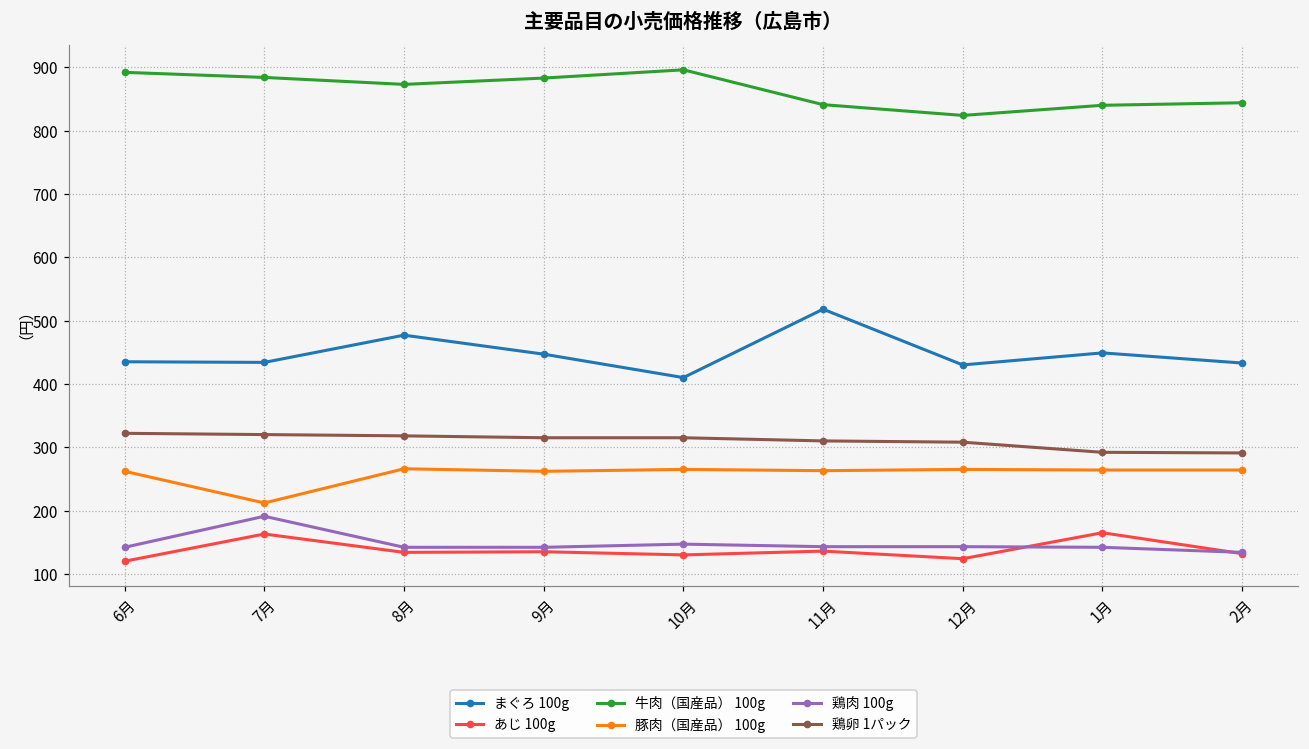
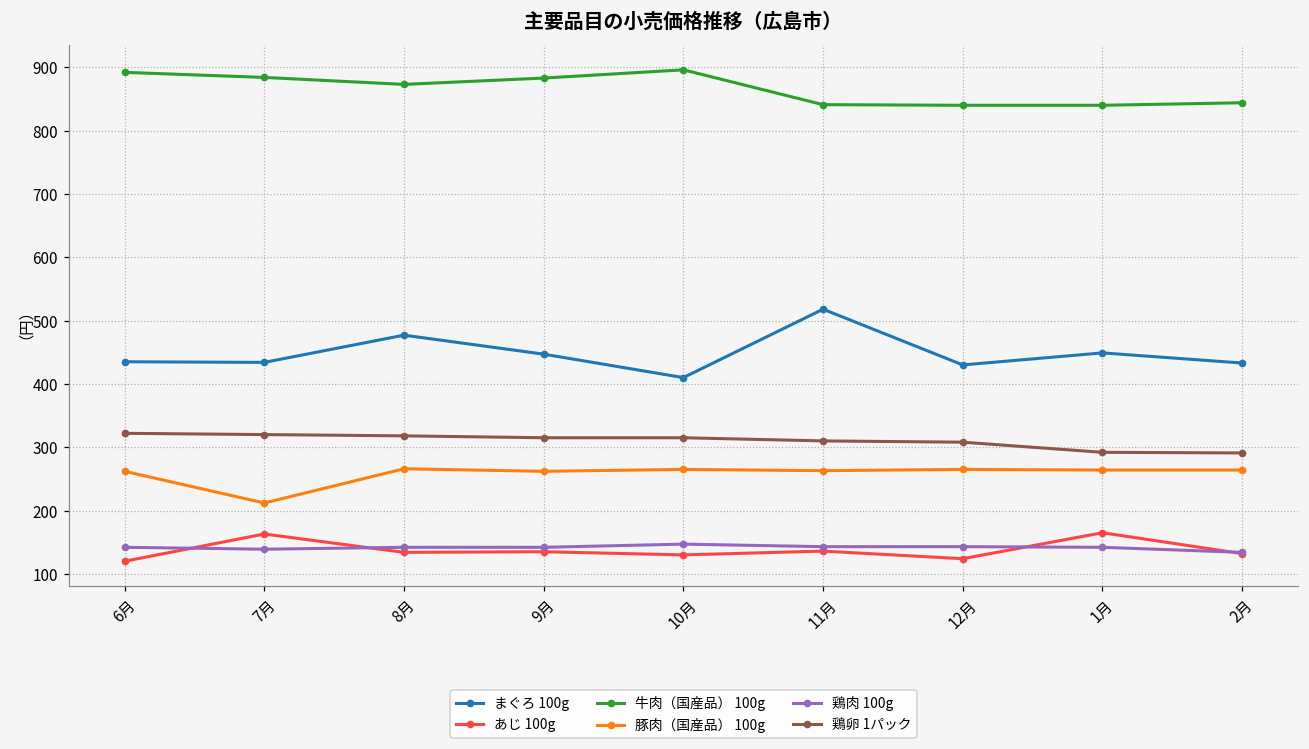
鶏肉 100g, 7月: 190 -> 140
牛肉（国産品） 100g, 12月: 820 -> 840
